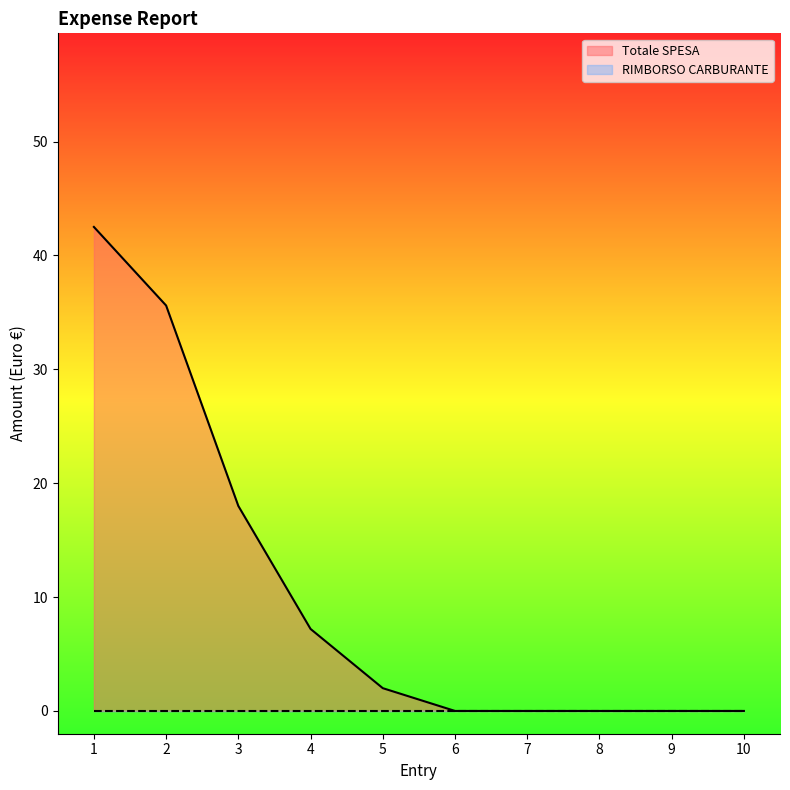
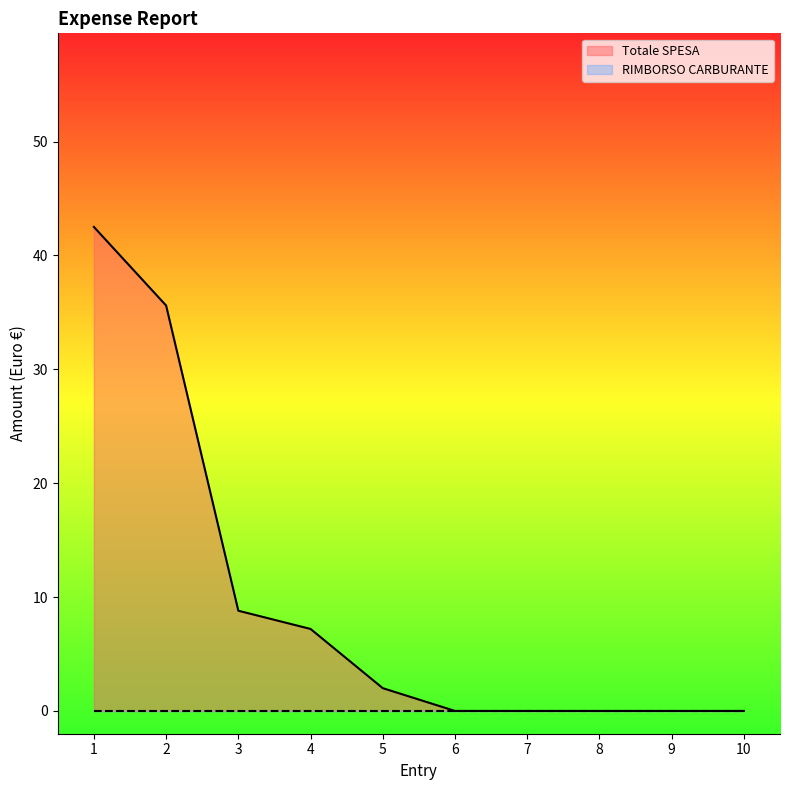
Totale SPESA, 3: 18.0 -> 8.8
